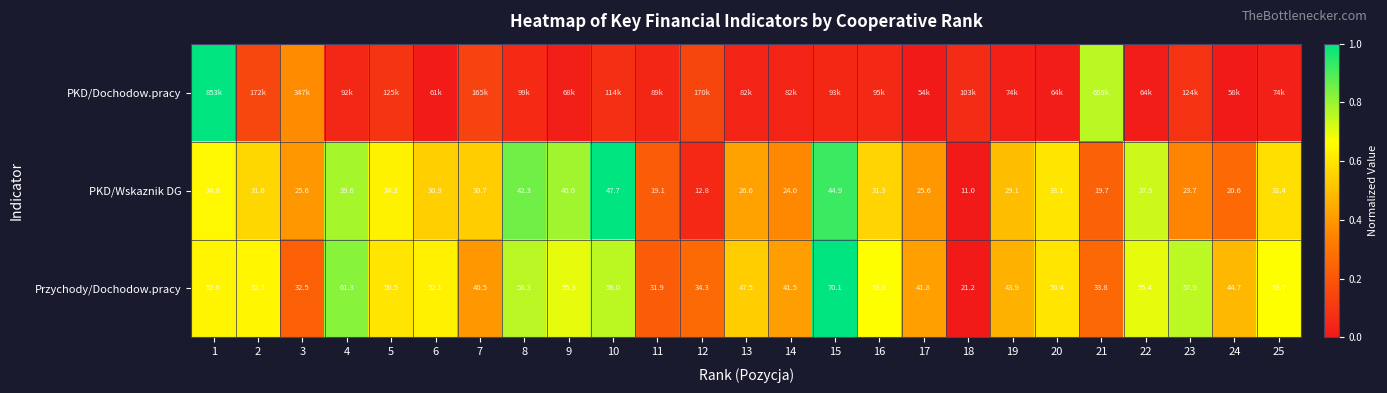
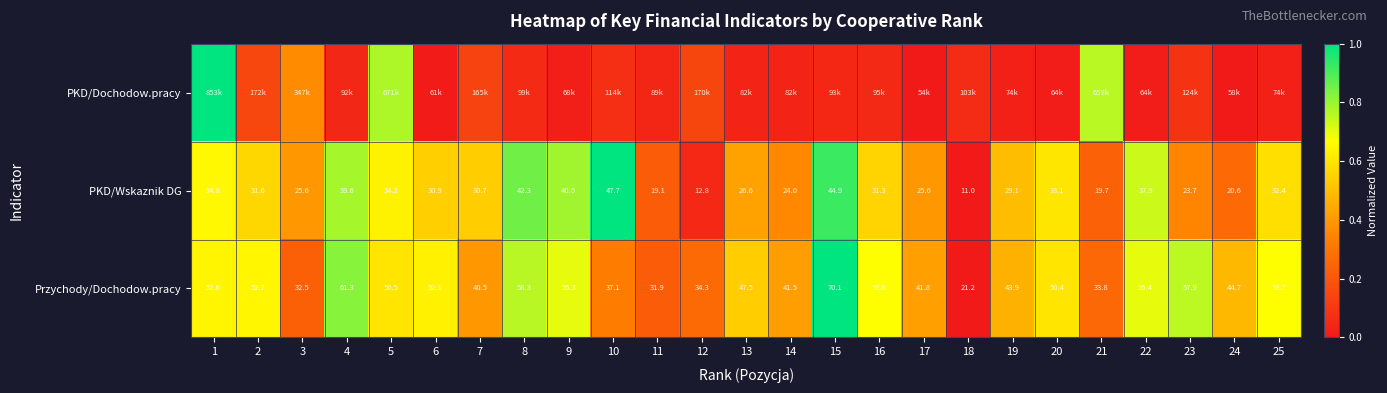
PKD/Dochodow.pracy, 5: 125k -> 671k
Przychody/Dochodow.pracy, 10: 58.0 -> 37.1
